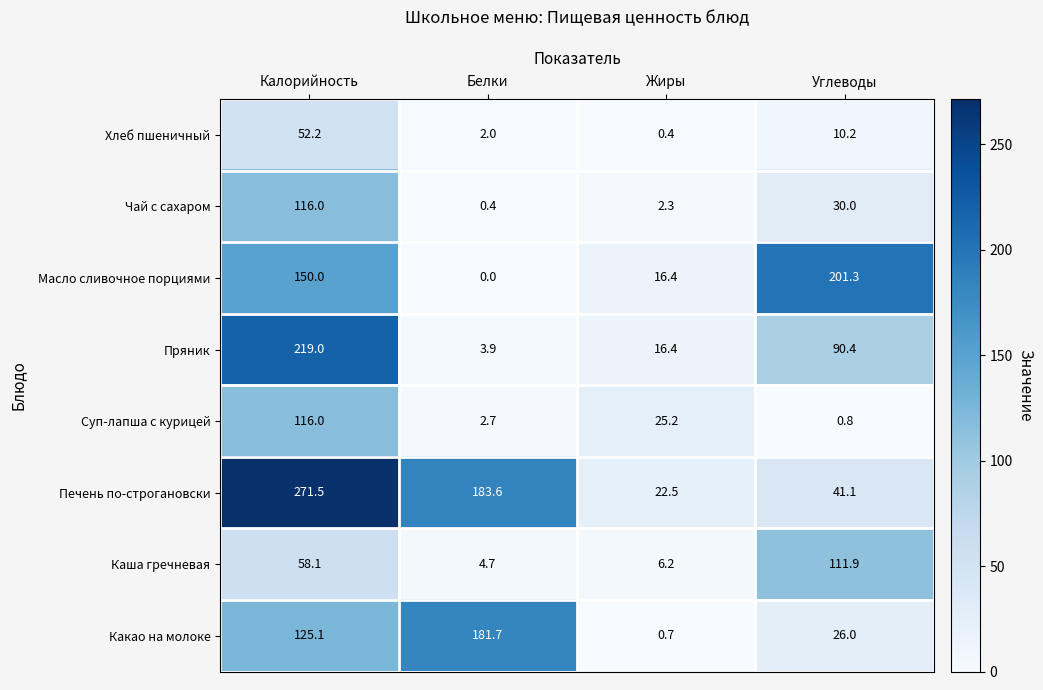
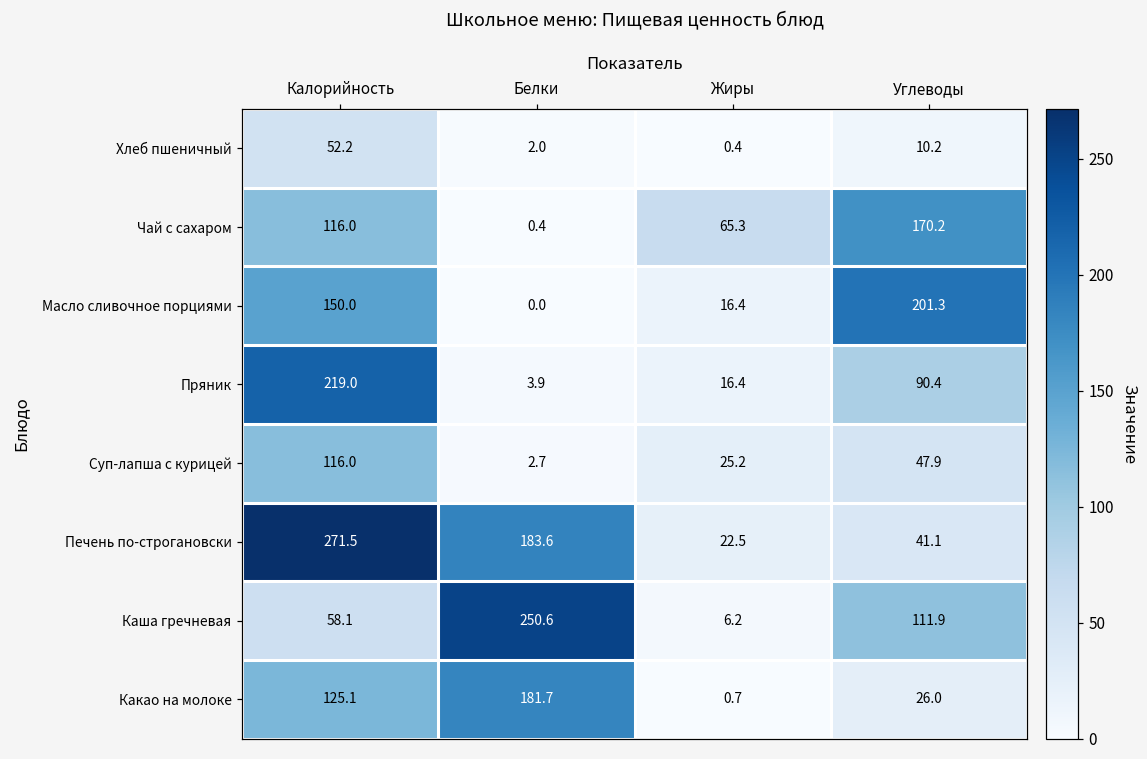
Чай с сахаром, Жиры: 2.3 -> 65.3
Чай с сахаром, Углеводы: 30.0 -> 170.2
Суп-лапша с курицей, Углеводы: 0.8 -> 47.9
Каша гречневая, Белки: 4.7 -> 250.6
